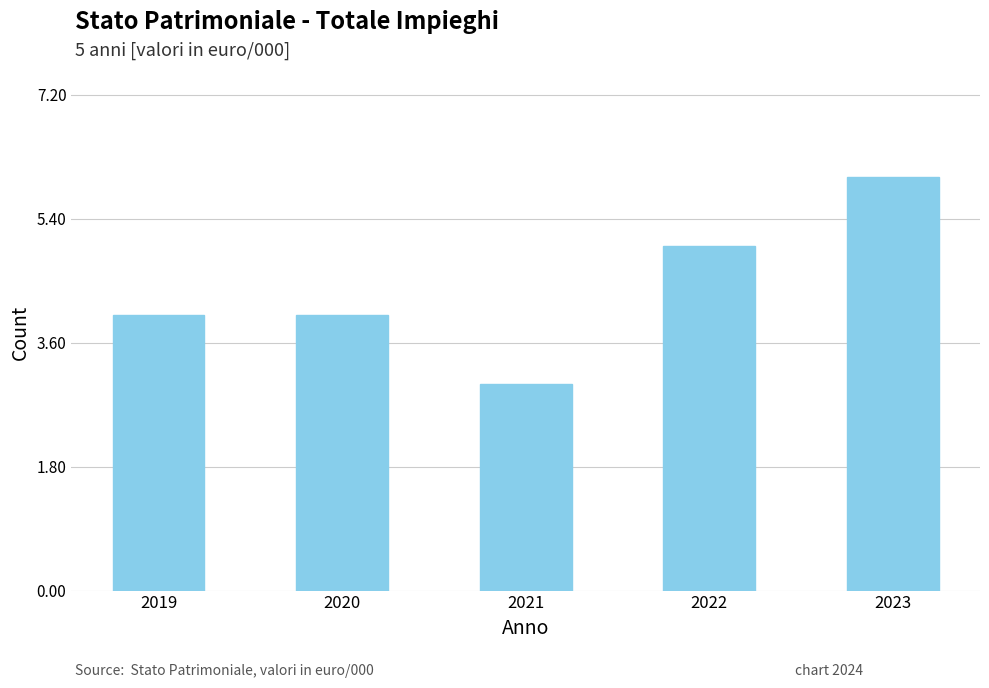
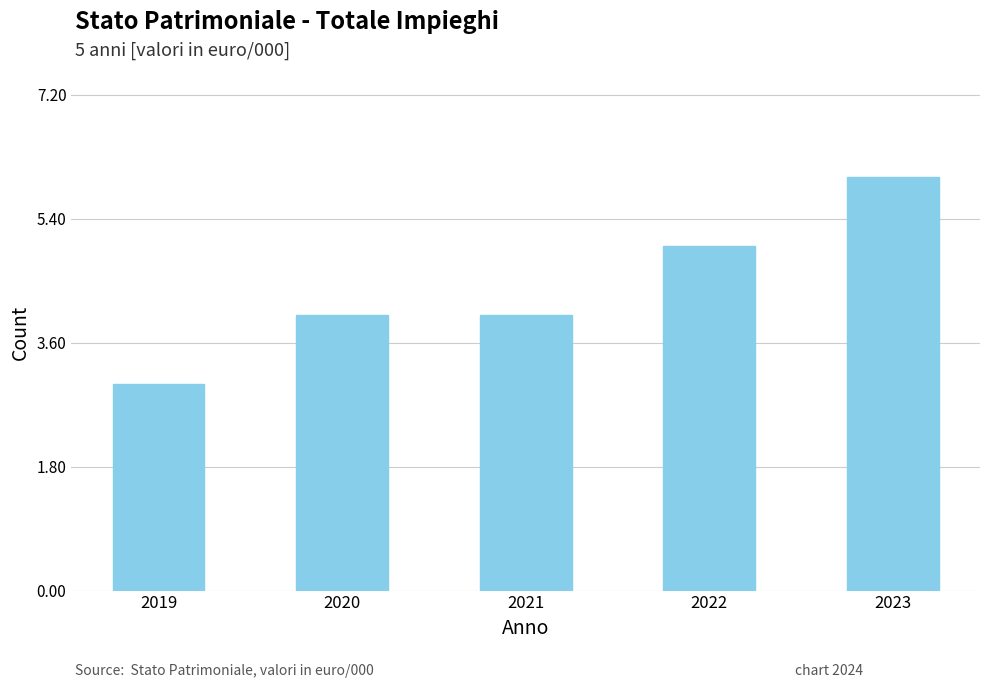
2019: 4 -> 3
2021: 3 -> 4
